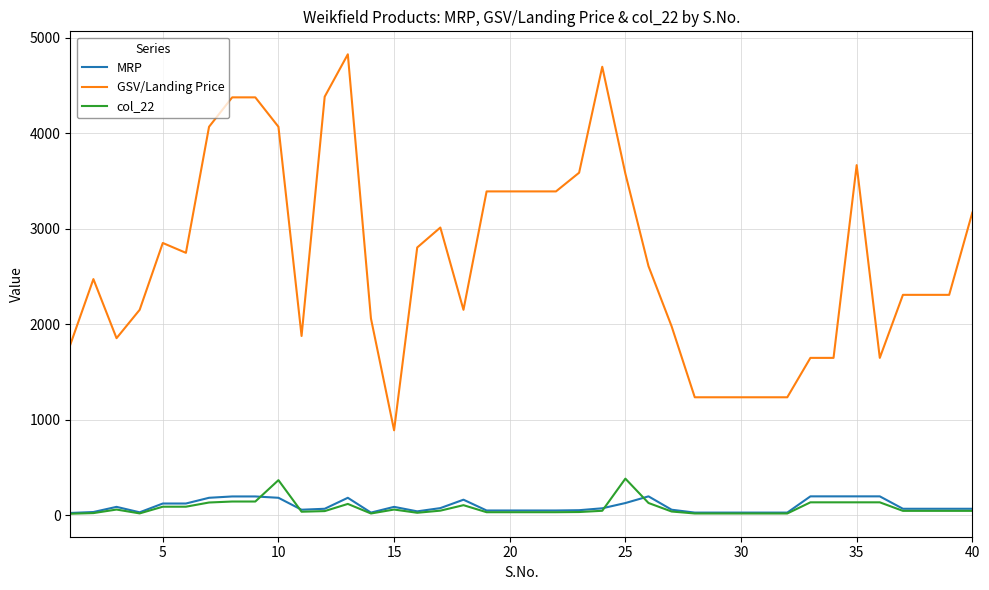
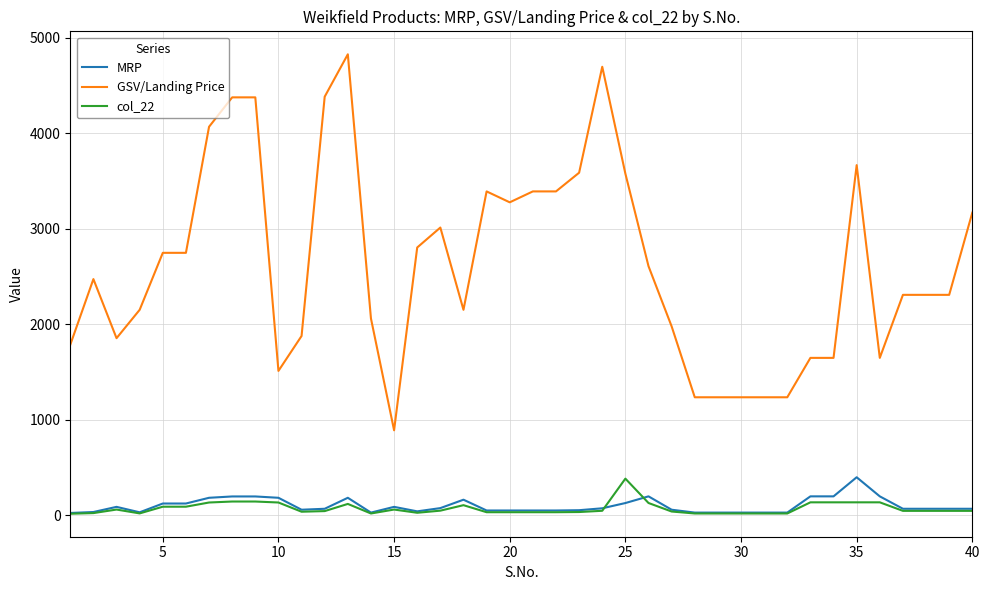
GSV/Landing Price, 5: 2900 -> 2800
GSV/Landing Price, 10: 4100 -> 1500
col_22, 10: 400 -> 100
GSV/Landing Price, 20: 3400 -> 3300
MRP, 35: 200 -> 400
